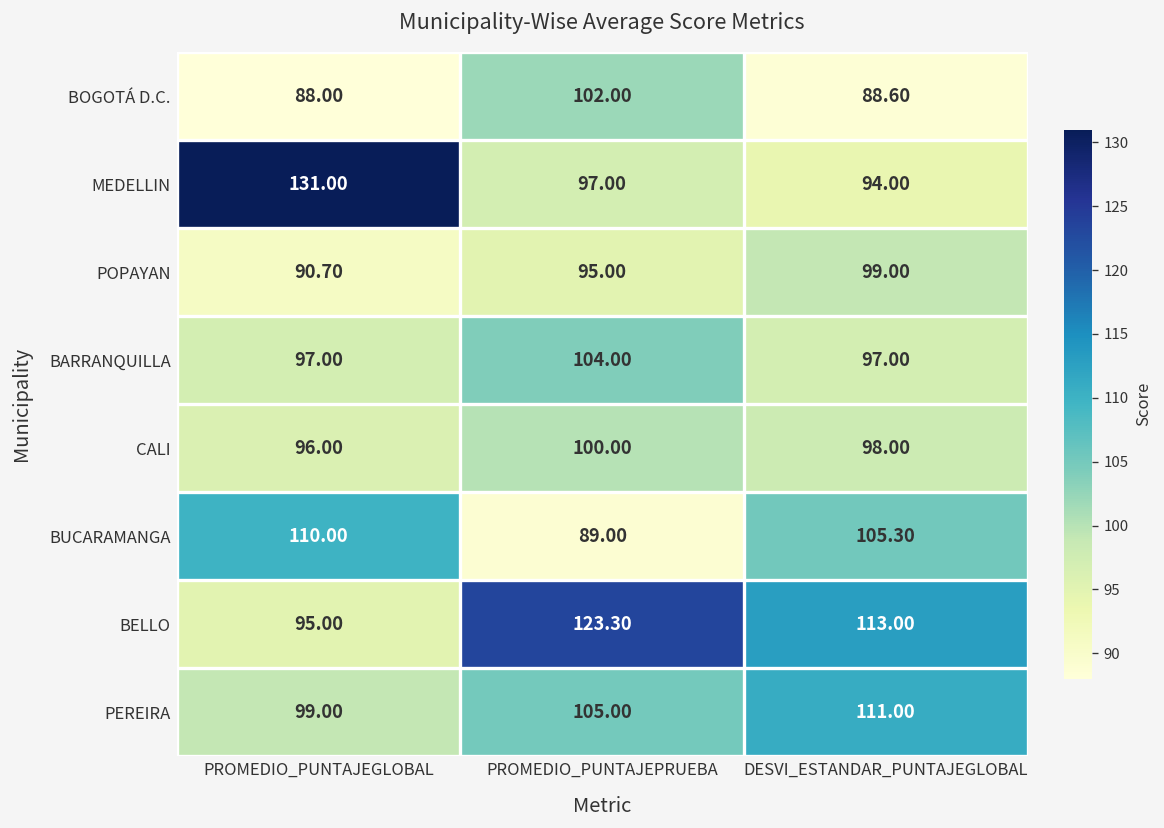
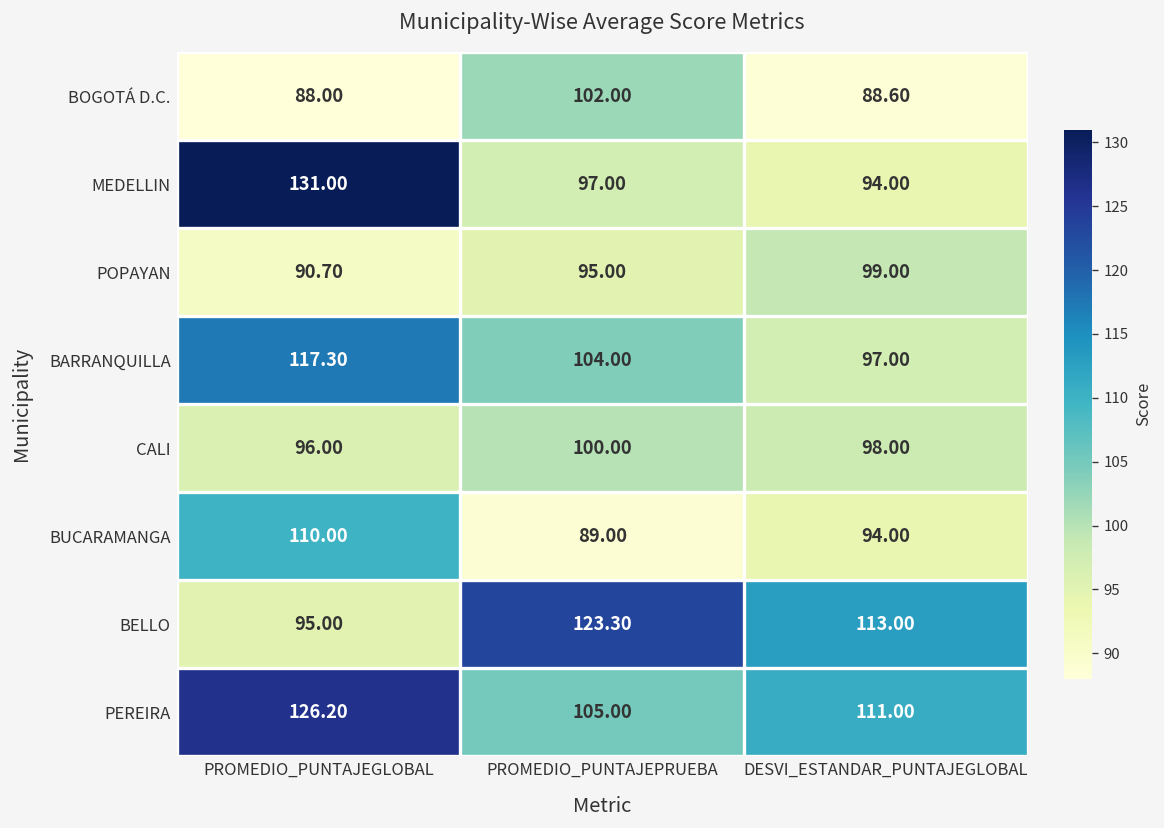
BARRANQUILLA, PROMEDIO_PUNTAJEGLOBAL: 97.00 -> 117.30
BUCARAMANGA, DESVI_ESTANDAR_PUNTAJEGLOBAL: 105.30 -> 94.00
PEREIRA, PROMEDIO_PUNTAJEGLOBAL: 99.00 -> 126.20
